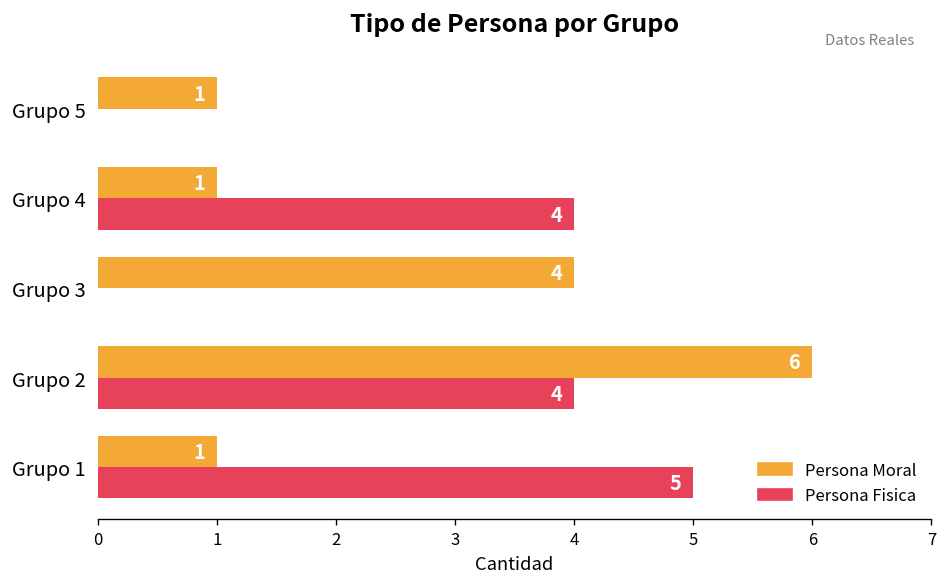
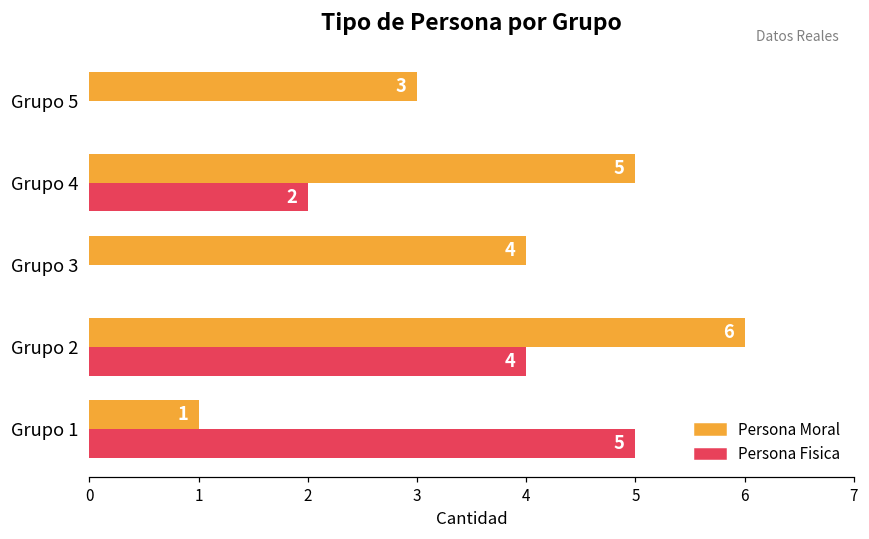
Persona Moral, Grupo 5: 1 -> 3
Persona Moral, Grupo 4: 1 -> 5
Persona Fisica, Grupo 4: 4 -> 2
